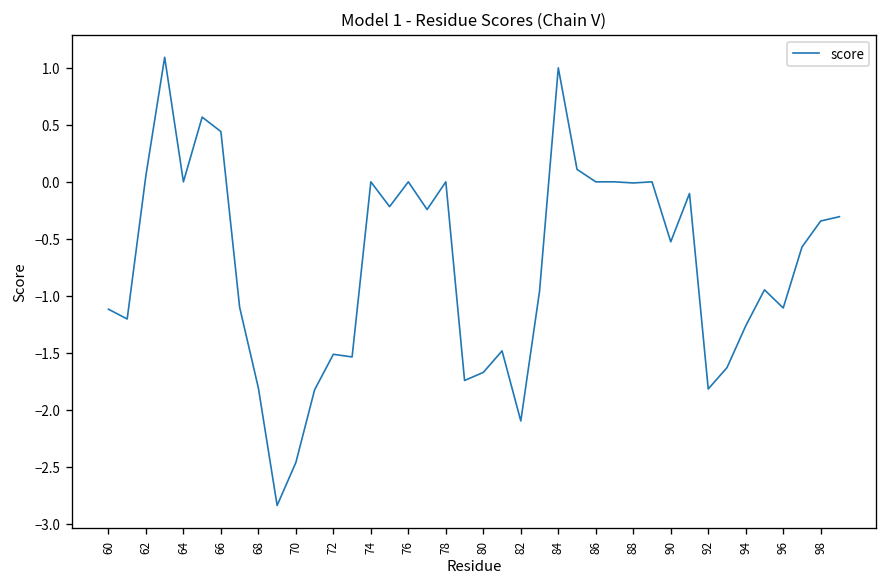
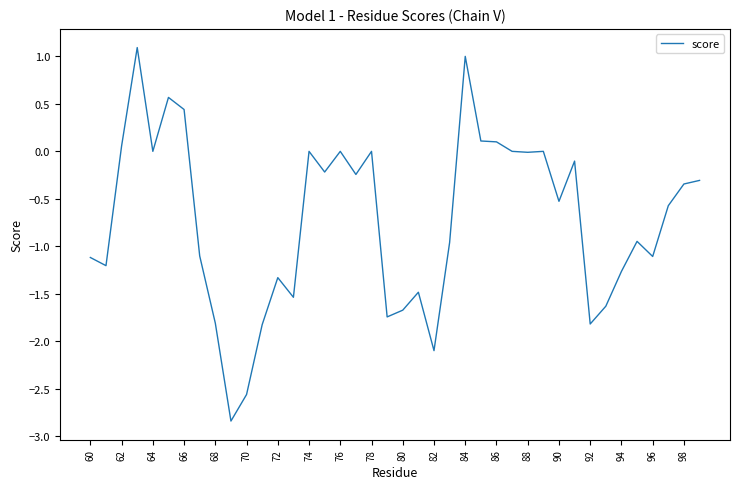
70: -2.5 -> -2.6
72: -1.5 -> -1.3
86: 0.0 -> 0.1
